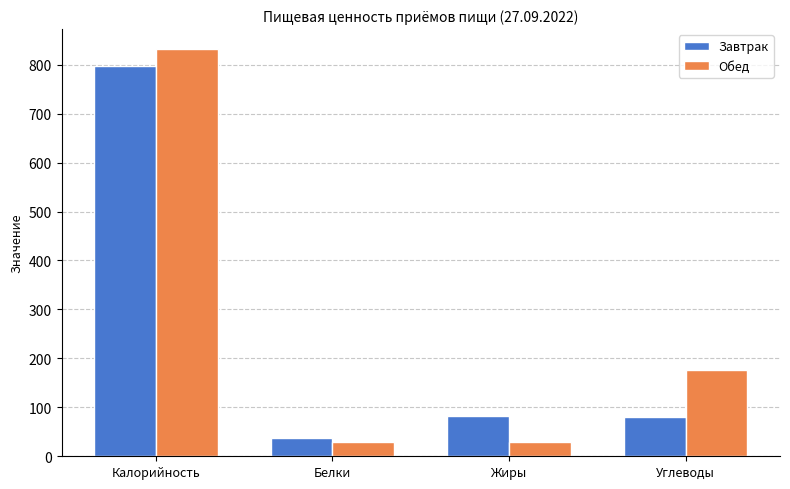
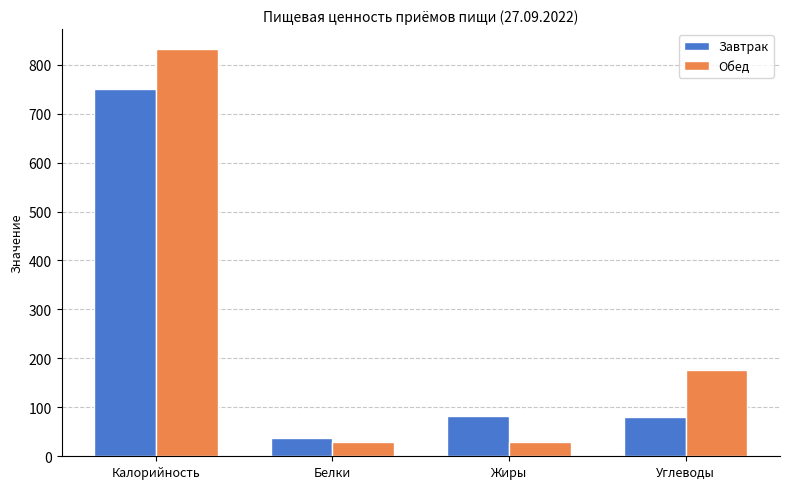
Завтрак, Калорийность: 800 -> 750
